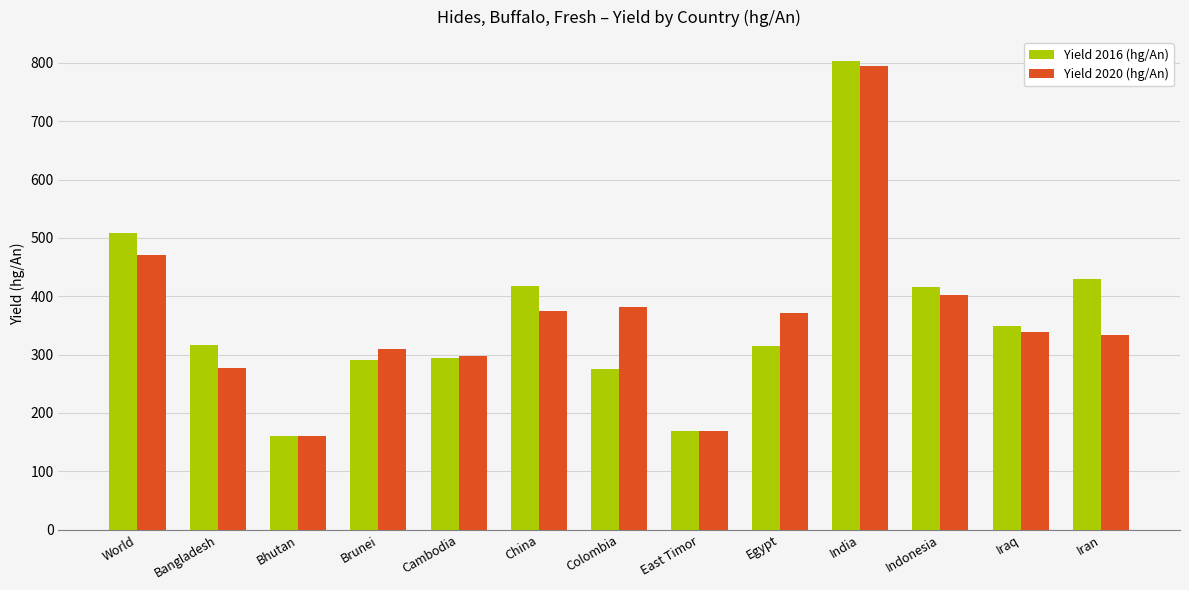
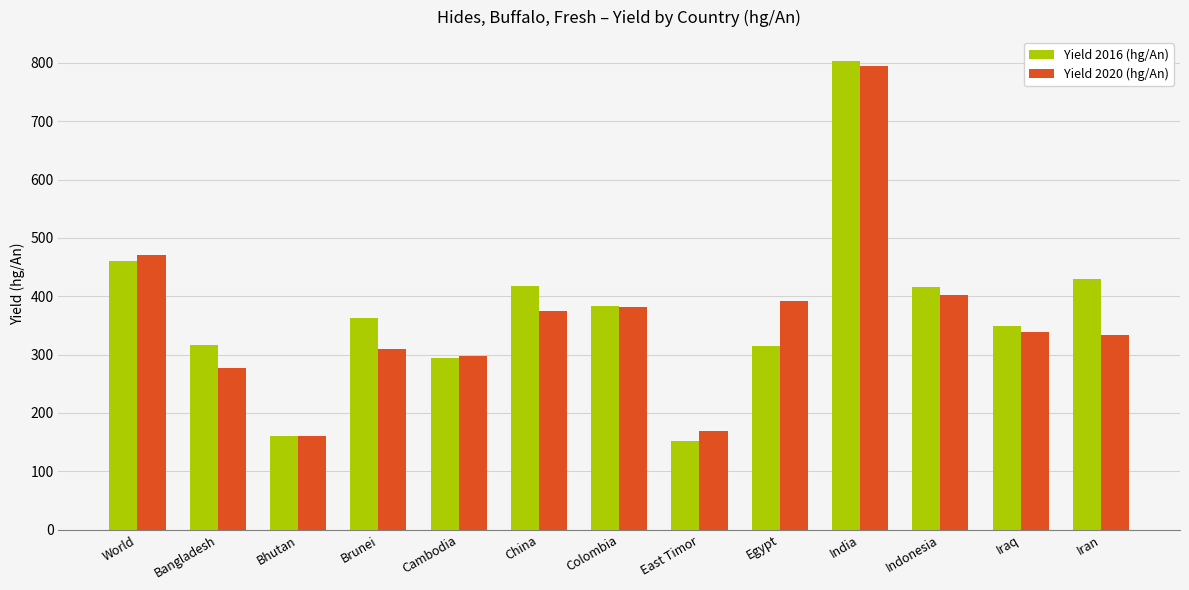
Yield 2016 (hg/An), World: 510 -> 460
Yield 2016 (hg/An), Brunei: 290 -> 360
Yield 2016 (hg/An), Colombia: 270 -> 380
Yield 2016 (hg/An), East Timor: 170 -> 150
Yield 2020 (hg/An), Egypt: 370 -> 390
